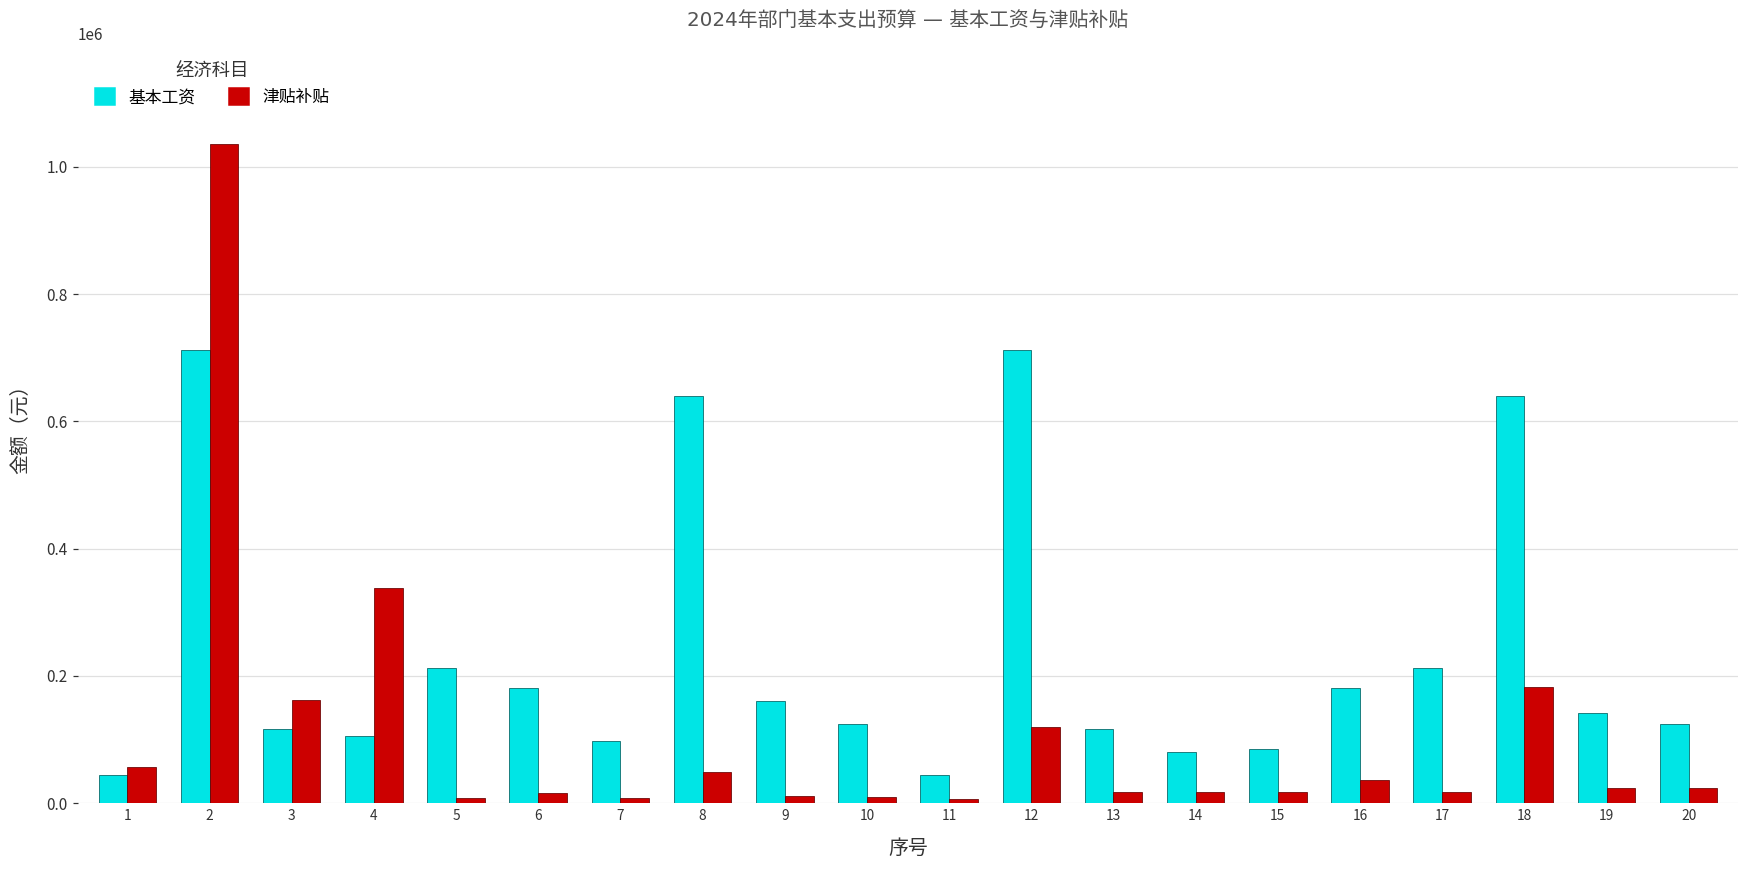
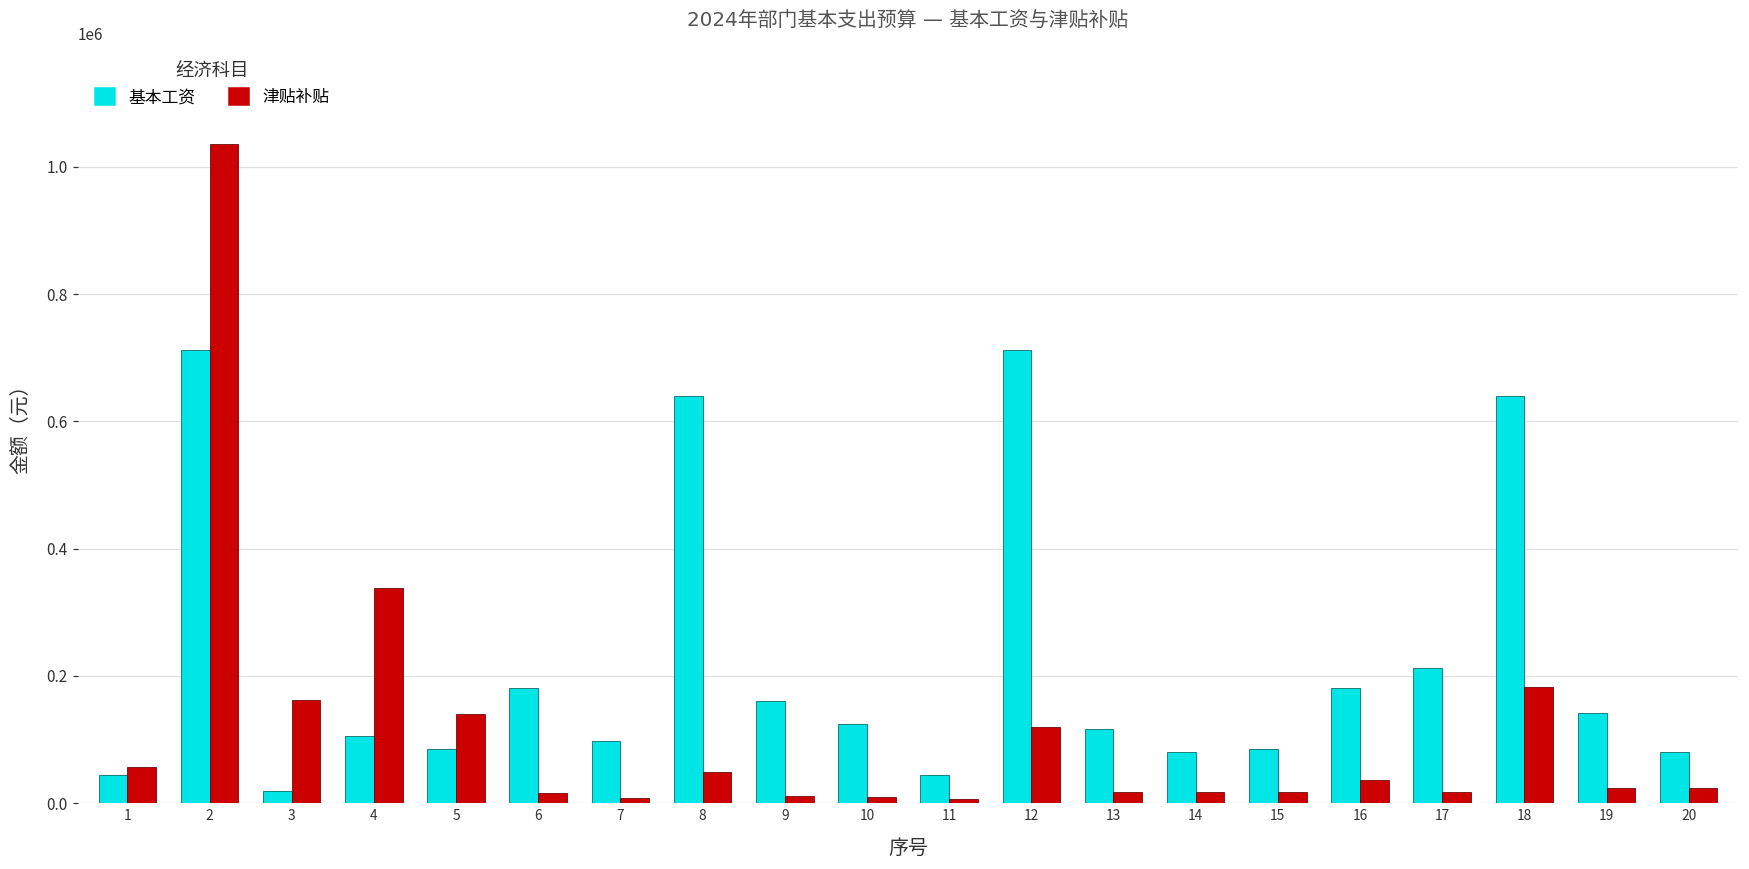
基本工资, 3: 120000 -> 20000
基本工资, 5: 210000 -> 90000
津贴补贴, 5: 10000 -> 140000
基本工资, 20: 130000 -> 80000
